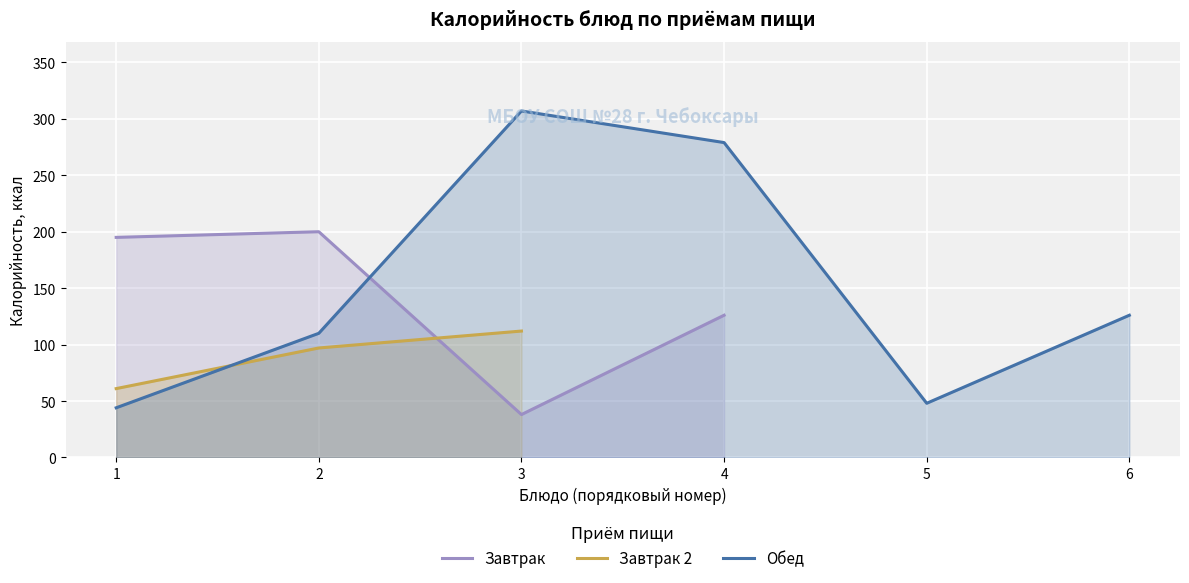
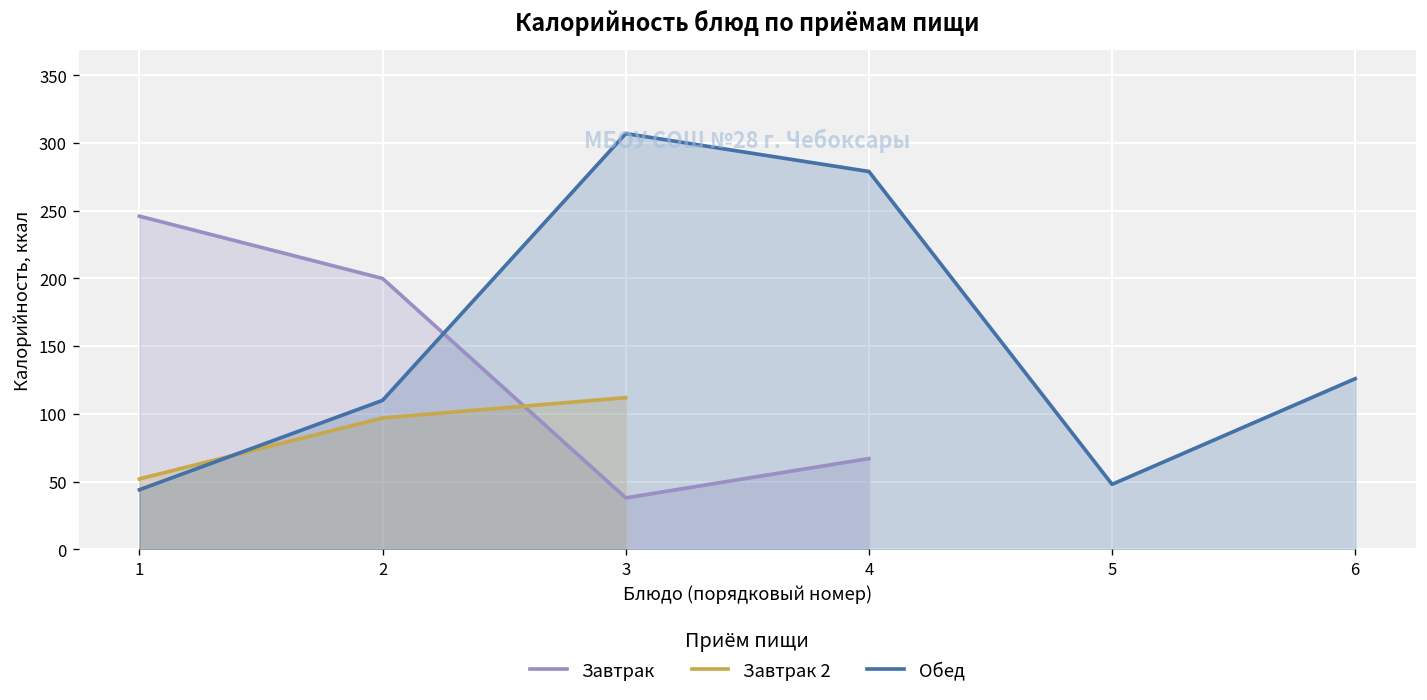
Завтрак, 1: 195 -> 246
Завтрак 2, 1: 61 -> 52
Завтрак, 4: 126 -> 67
